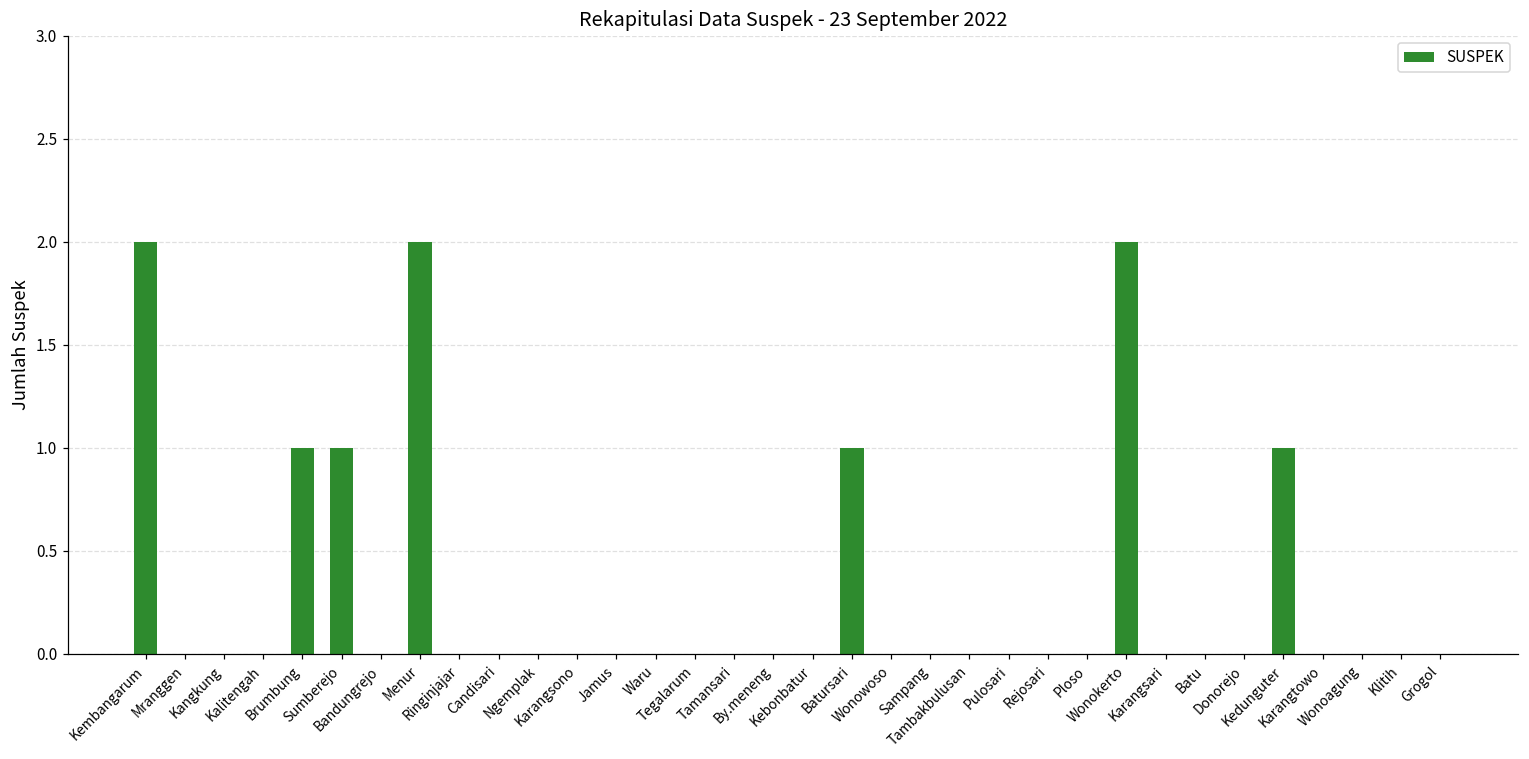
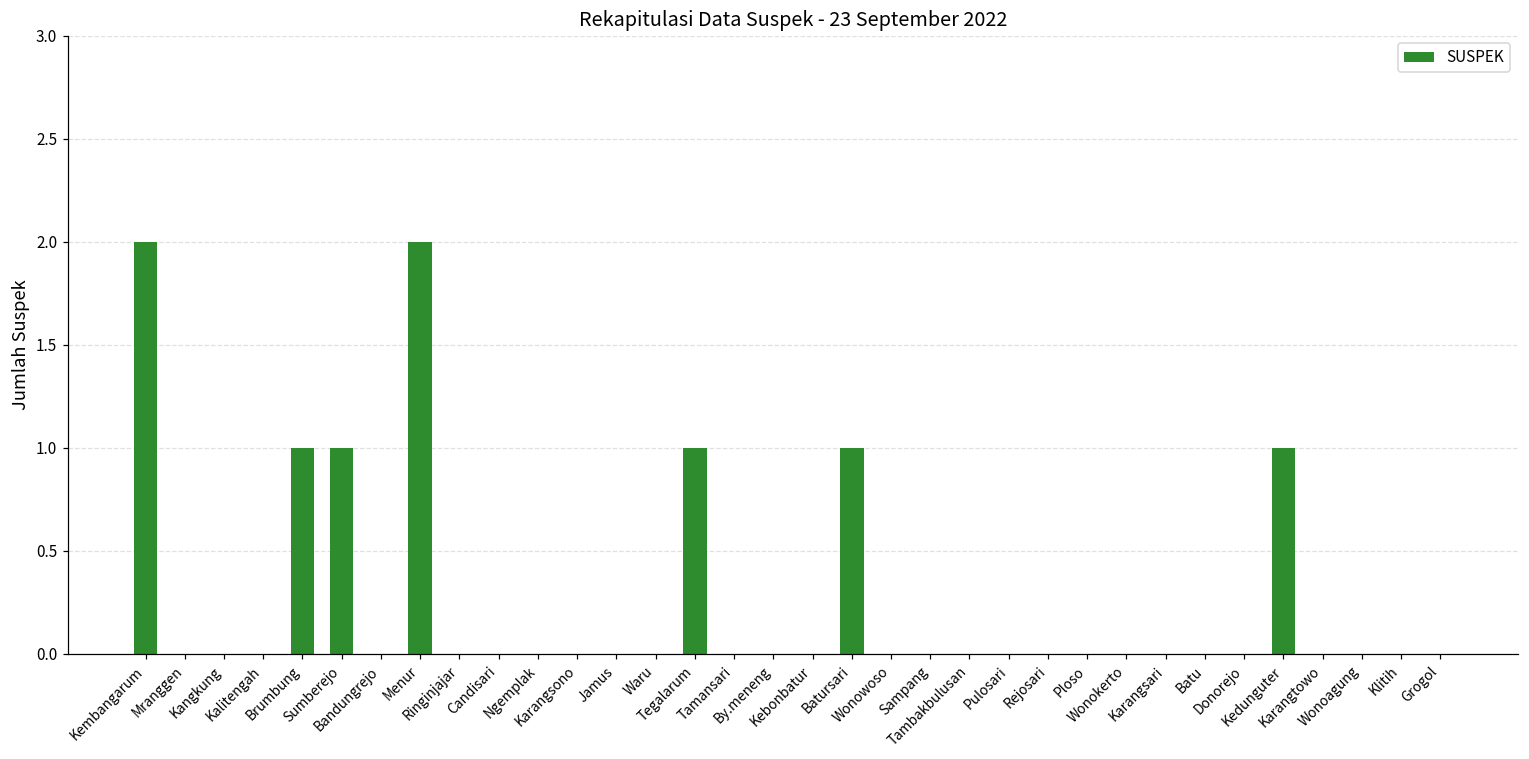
Tegalarum: 0 -> 1
Wonokerto: 2 -> 0
